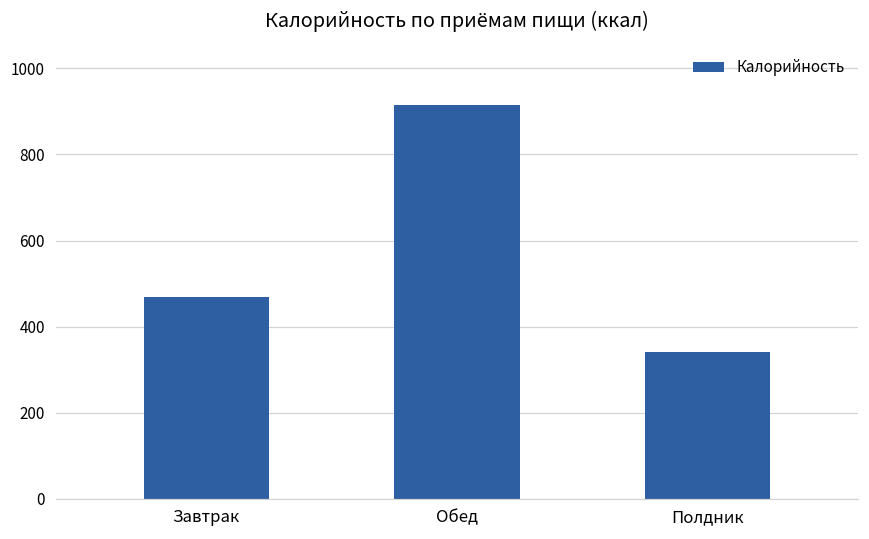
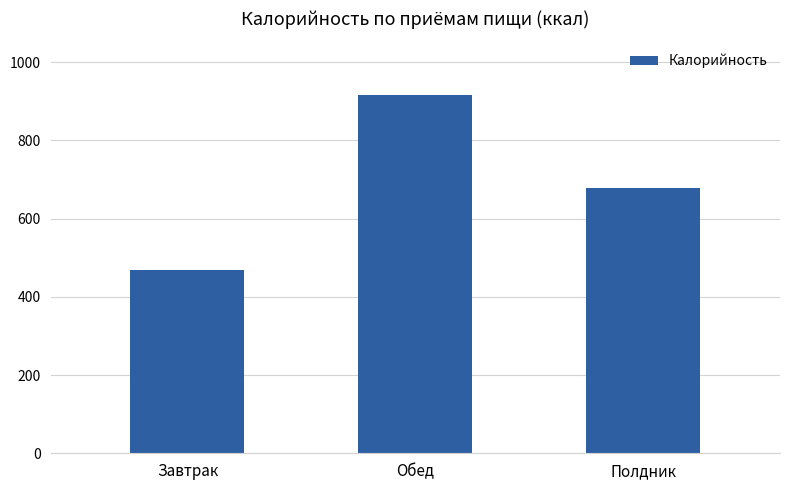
Полдник: 340 -> 680
